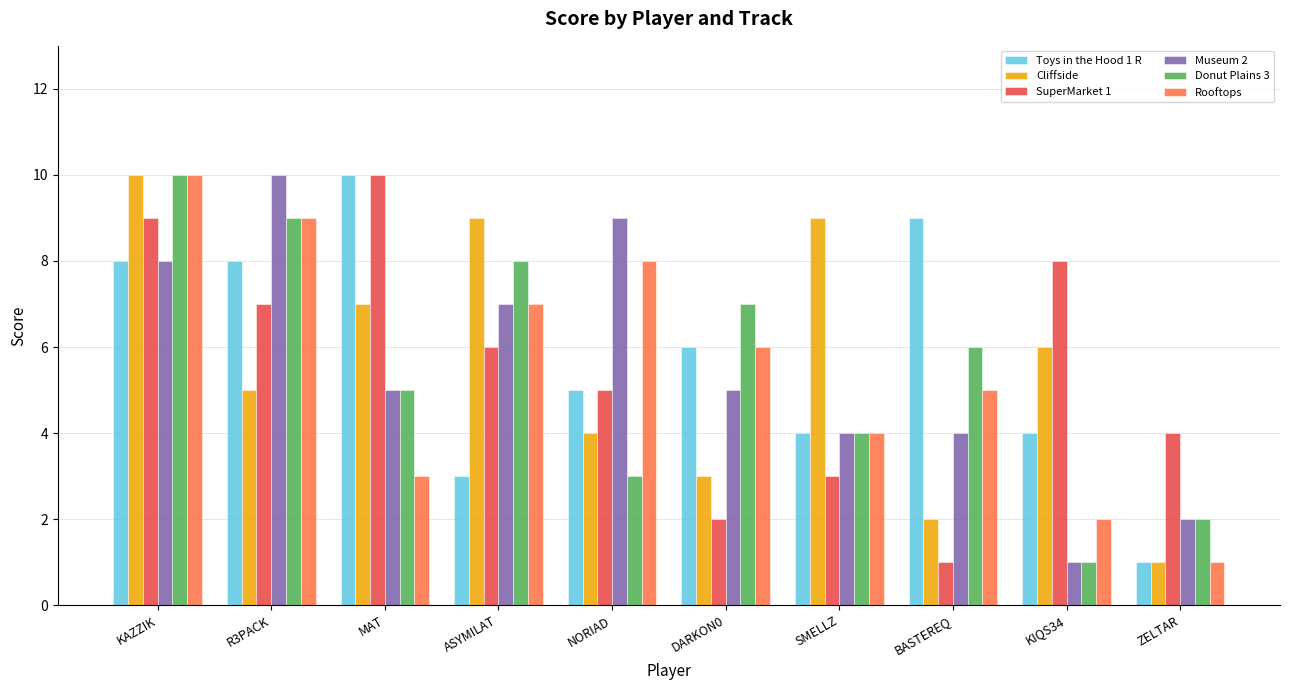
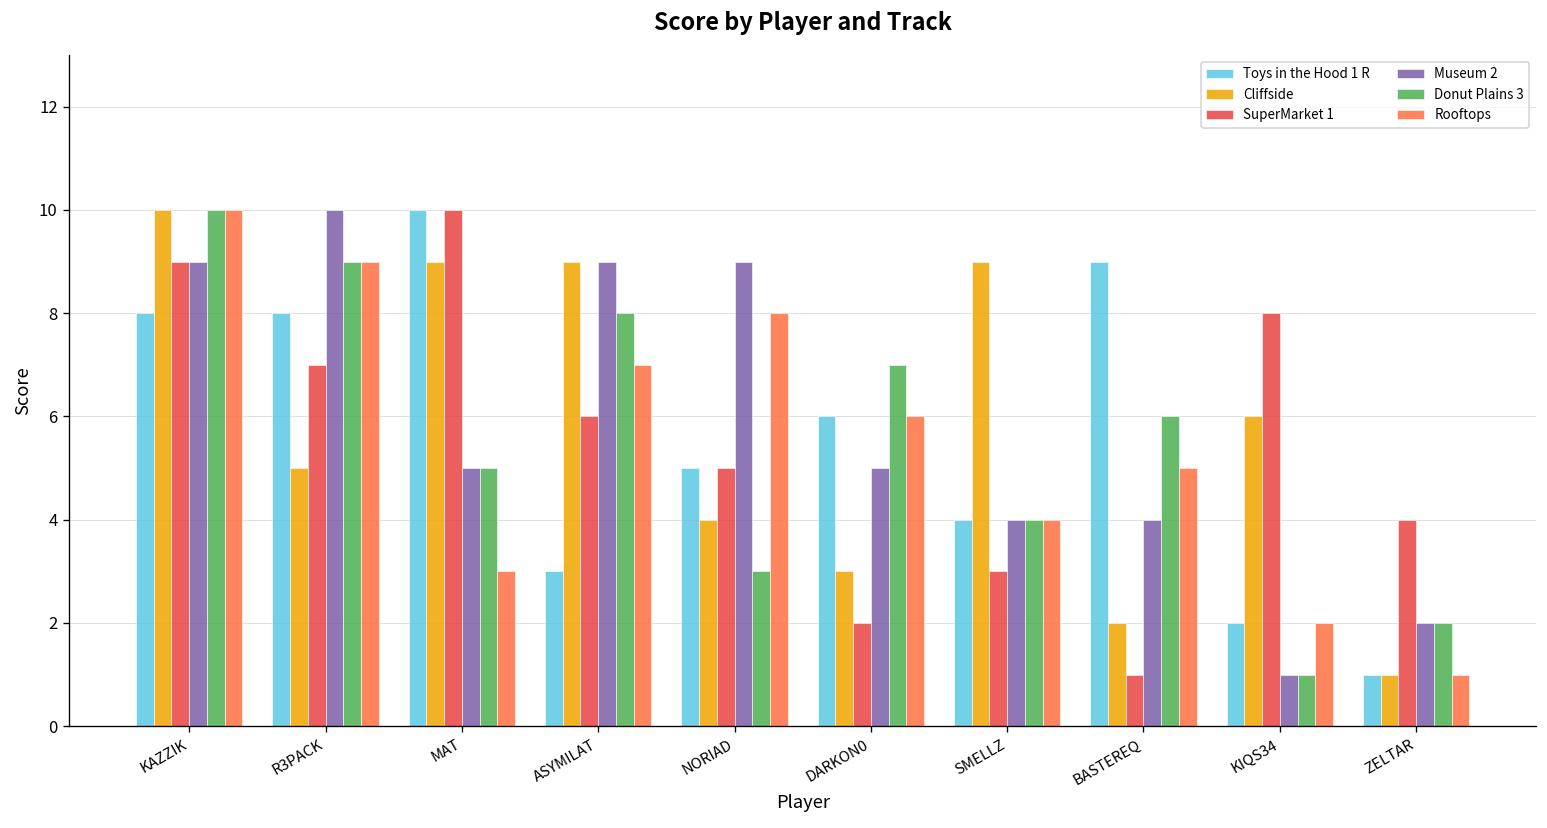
Museum 2, KAZZIK: 8 -> 9
Cliffside, MAT: 7 -> 9
Museum 2, ASYMILAT: 7 -> 9
Toys in the Hood 1 R, KIQS34: 4 -> 2
